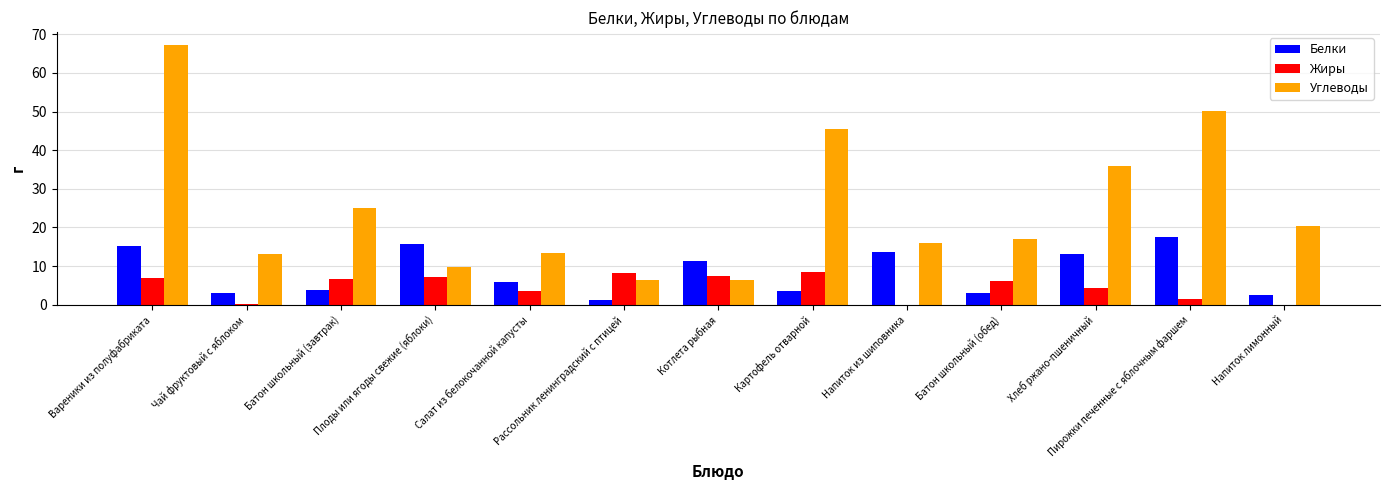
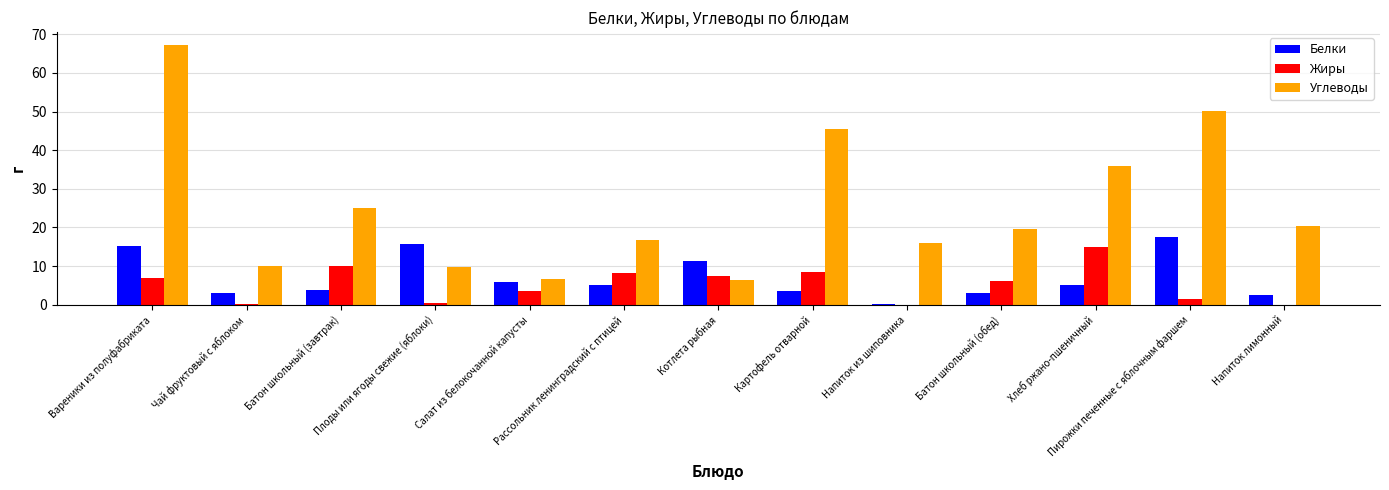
Углеводы, Чай фруктовый с яблоком: 13 -> 10
Жиры, Батон школьный (завтрак): 7 -> 10
Жиры, Плоды или ягоды свежие (яблоки): 7 -> 0
Углеводы, Салат из белокочанной капусты: 14 -> 7
Белки, Рассольник ленинградский с птицей: 1 -> 5
Углеводы, Рассольник ленинградский с птицей: 6 -> 17
Белки, Напиток из шиповника: 14 -> 0
Углеводы, Батон школьный (обед): 17 -> 20
Белки, Хлеб ржано-пшеничный: 13 -> 5
Жиры, Хлеб ржано-пшеничный: 4 -> 15
